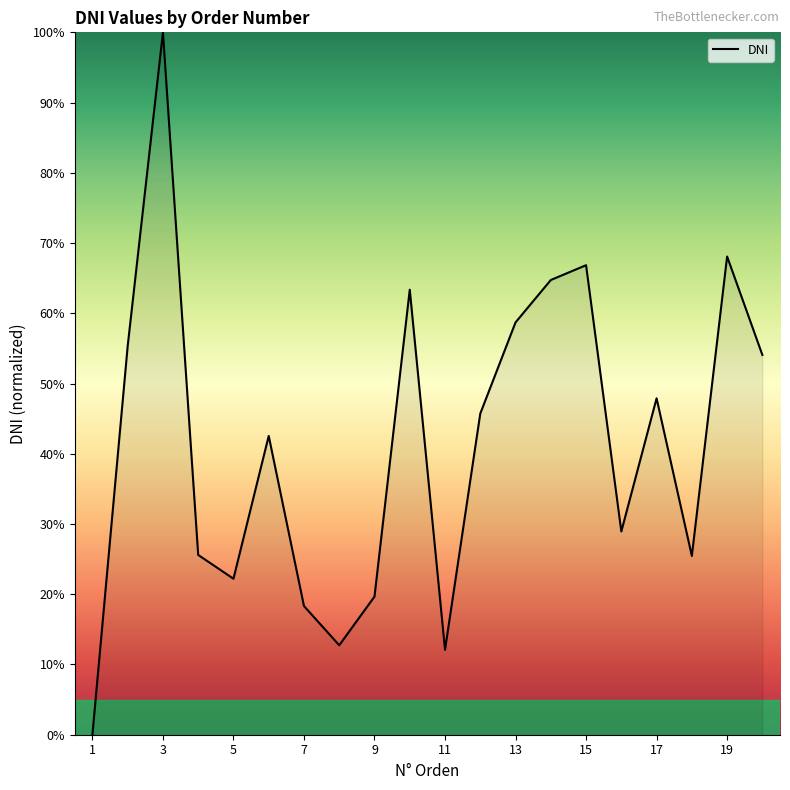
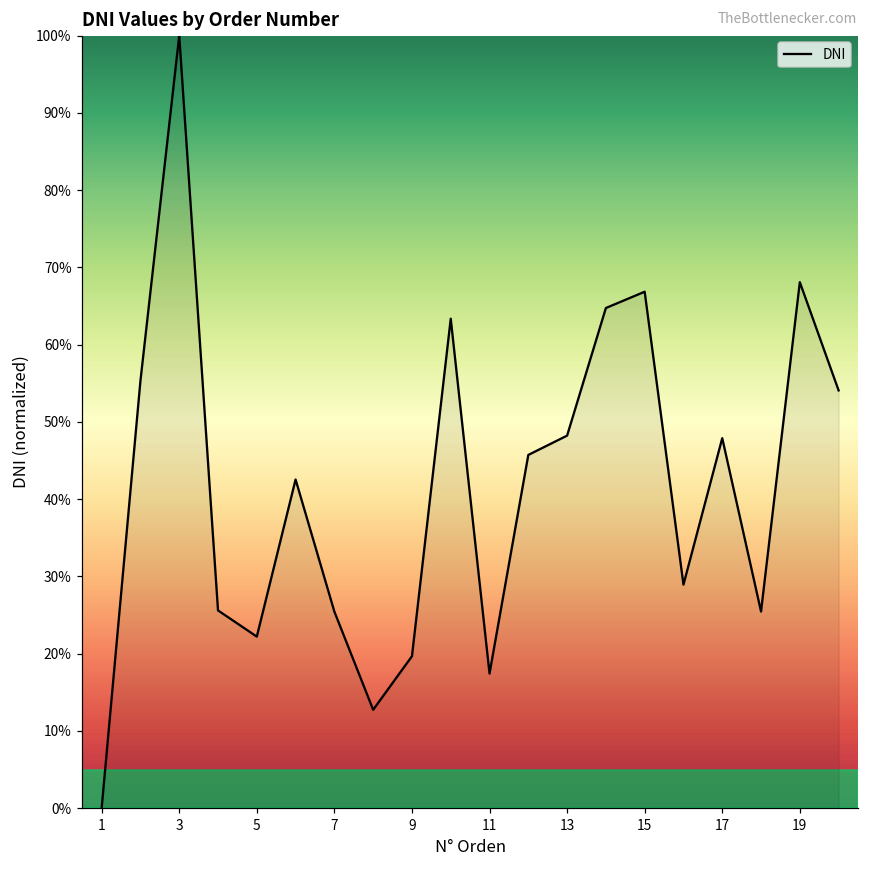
7: 18% -> 25%
11: 12% -> 17%
13: 59% -> 48%
